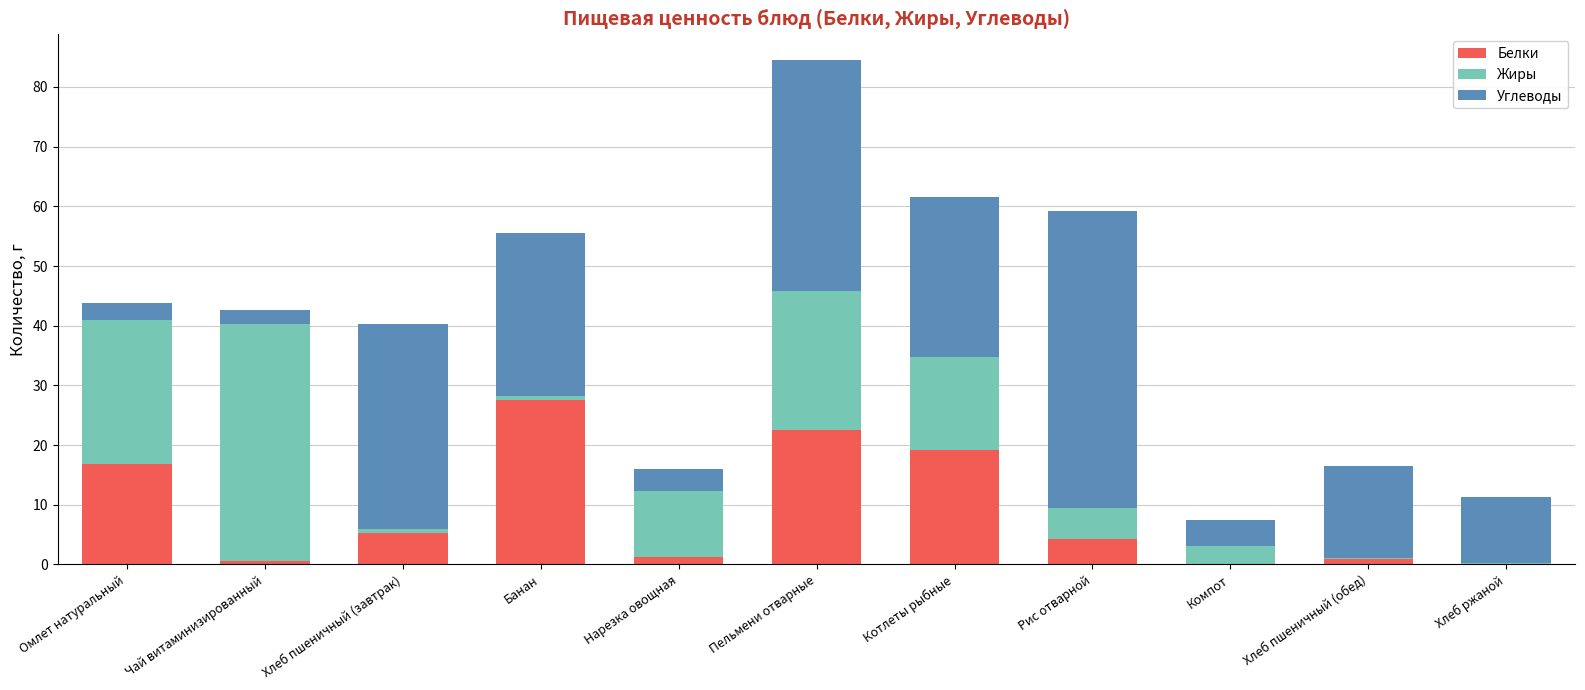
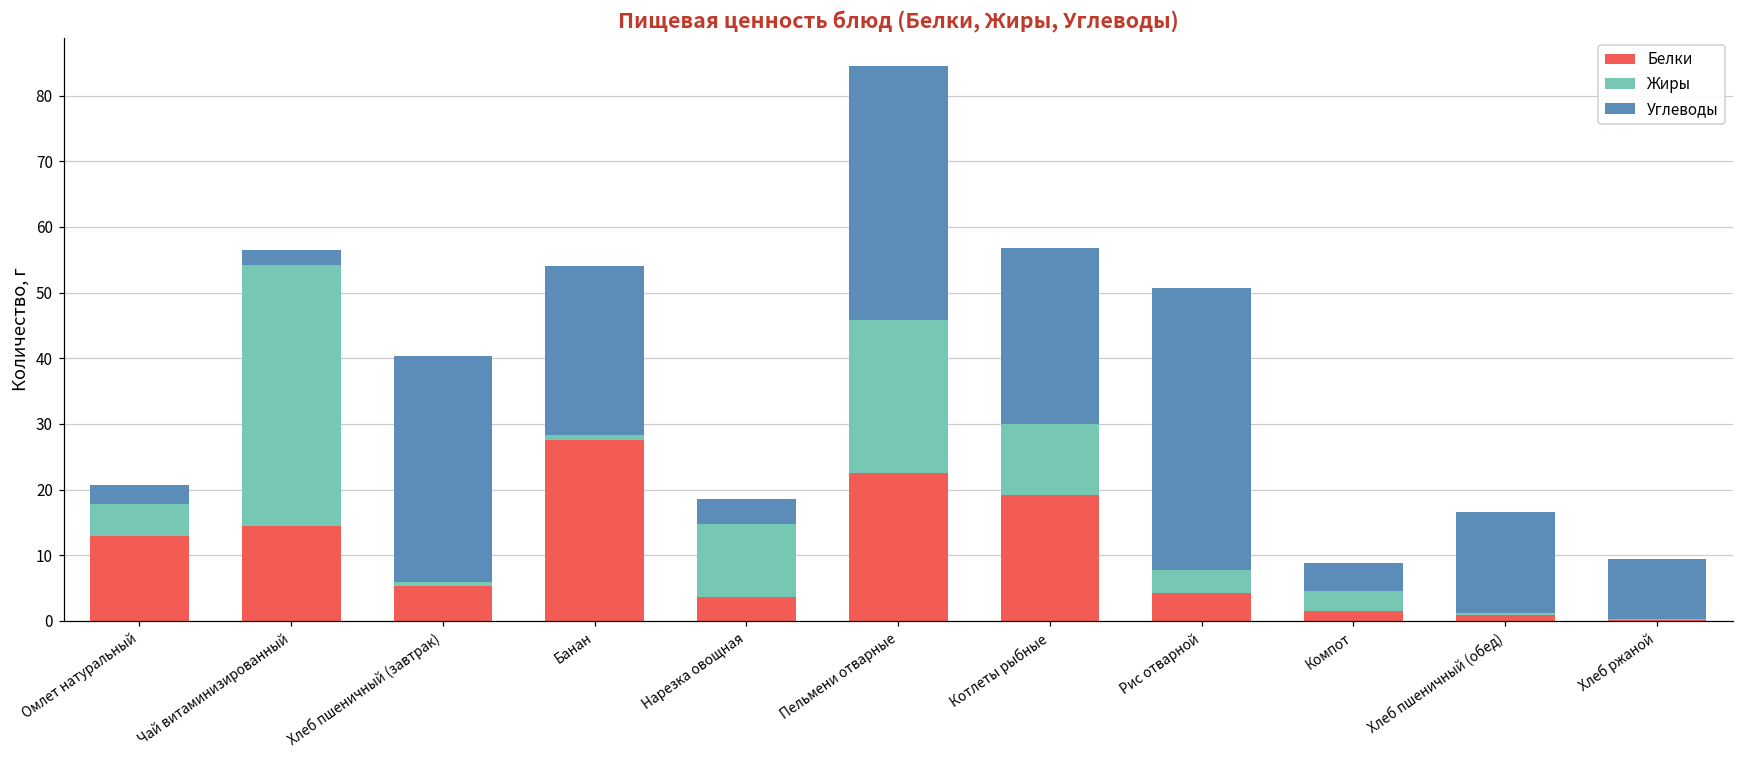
Белки, Омлет натуральный: 17 -> 13
Жиры, Омлет натуральный: 24 -> 5
Белки, Чай витаминизированный: 1 -> 14
Углеводы, Банан: 27 -> 26
Белки, Нарезка овощная: 1 -> 4
Жиры, Котлеты рыбные: 16 -> 11
Жиры, Рис отварной: 5 -> 4
Углеводы, Рис отварной: 50 -> 43
Белки, Компот: 0 -> 2
Углеводы, Хлеб ржаной: 11 -> 9
